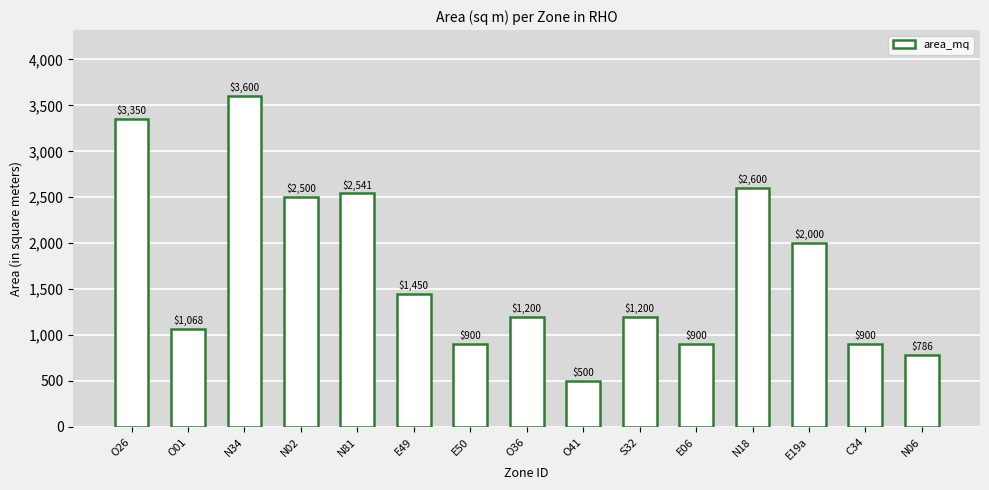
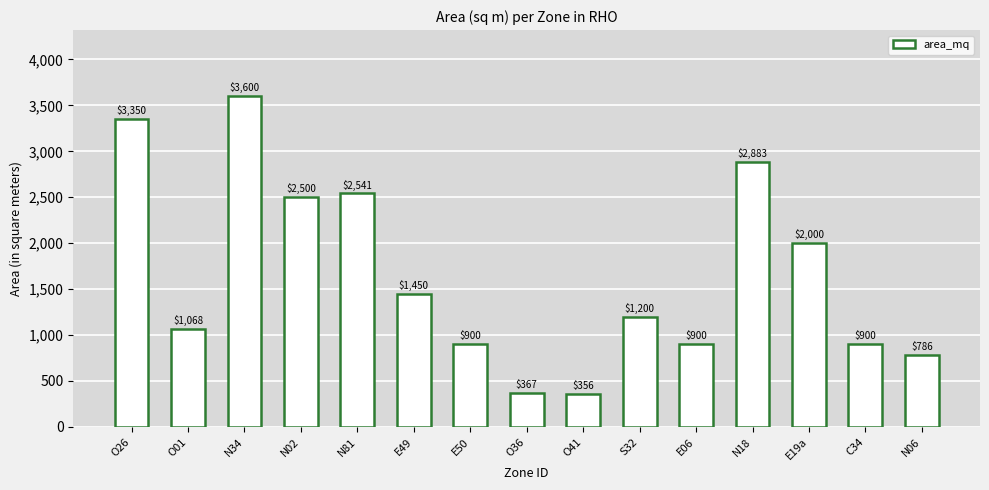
O36: $1,200 -> $367
O41: $500 -> $356
N18: $2,600 -> $2,883
